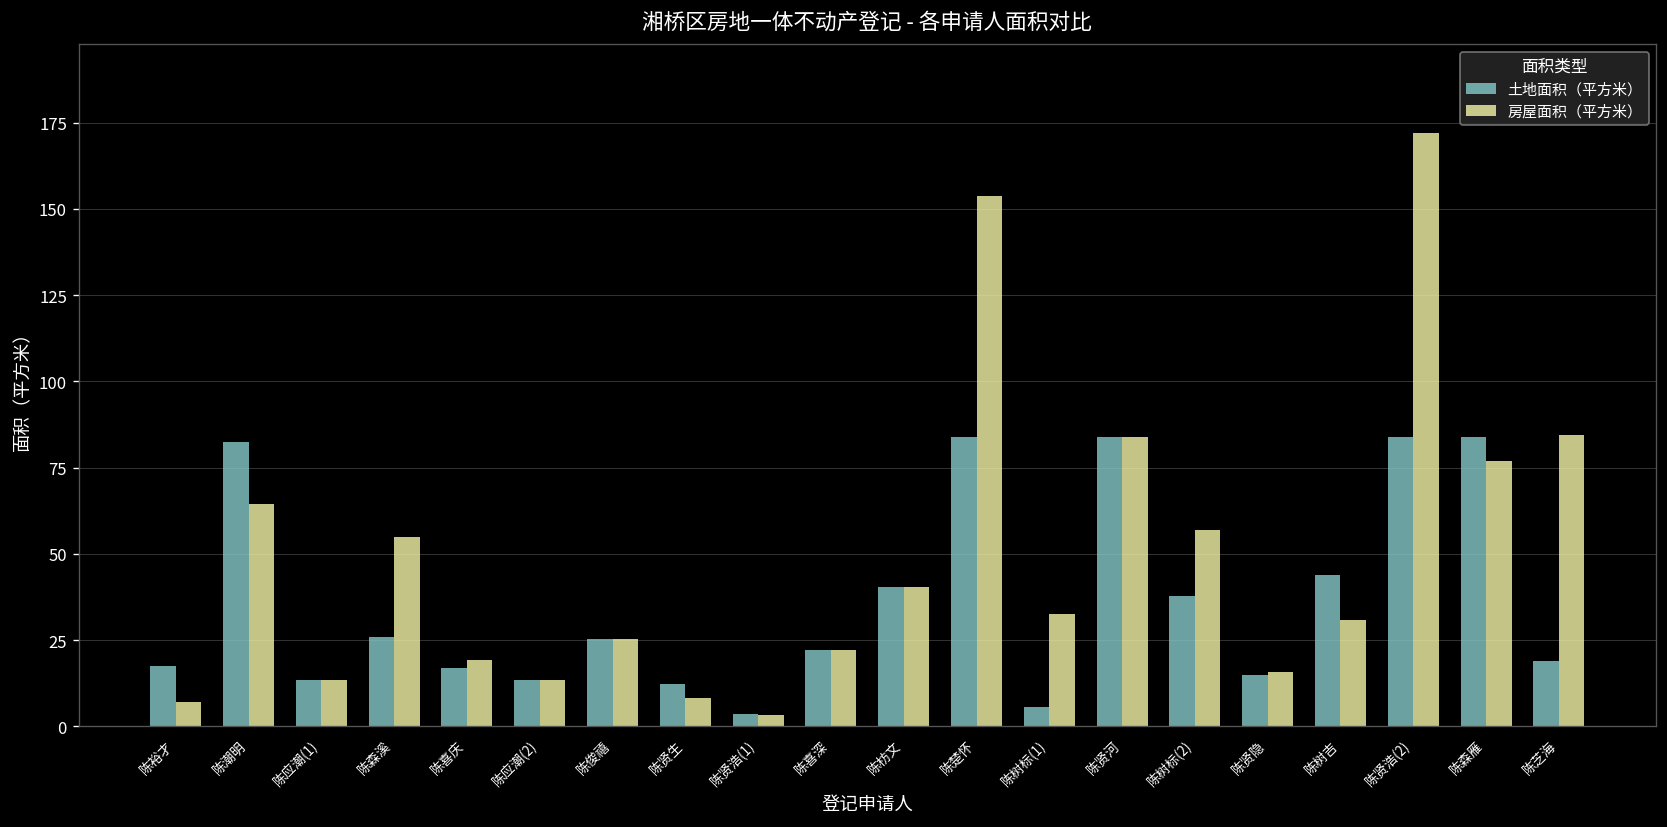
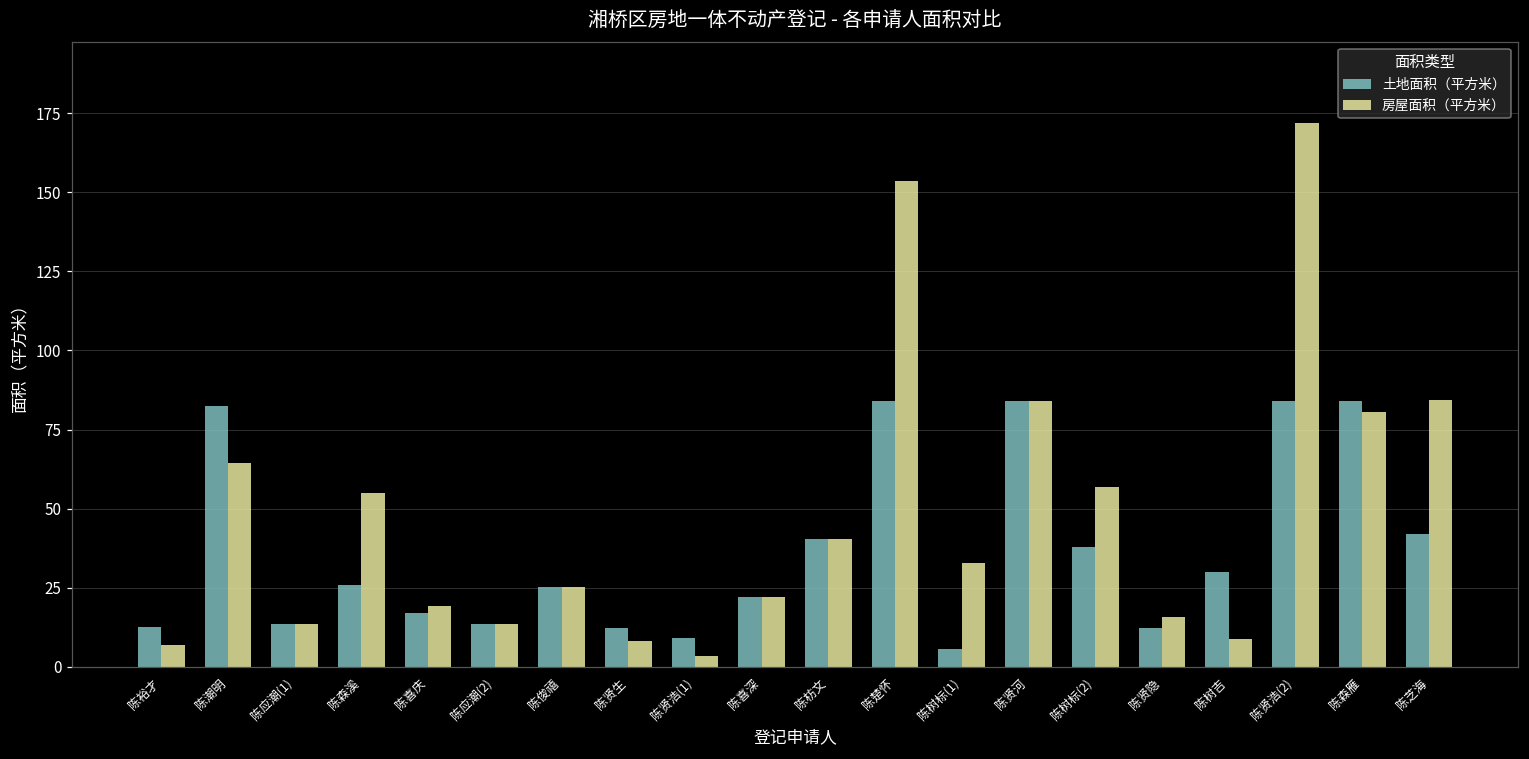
土地面积（平方米）, 陈裕才: 18 -> 12
土地面积（平方米）, 陈贤浩(1): 4 -> 9
土地面积（平方米）, 陈贤隐: 15 -> 12
土地面积（平方米）, 陈树吉: 44 -> 30
房屋面积（平方米）, 陈树吉: 31 -> 9
房屋面积（平方米）, 陈森雁: 77 -> 80
土地面积（平方米）, 陈芝海: 19 -> 42
